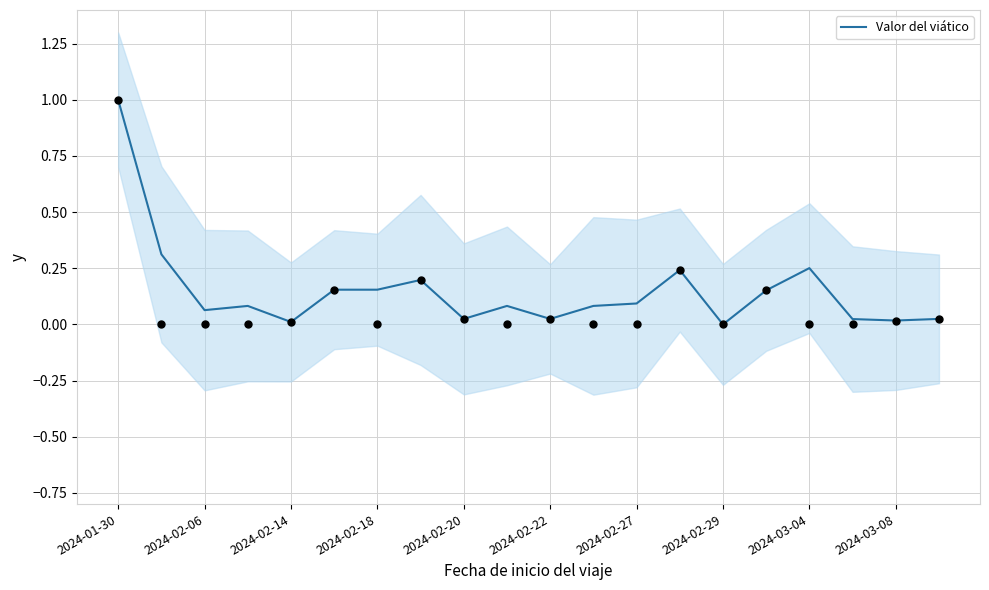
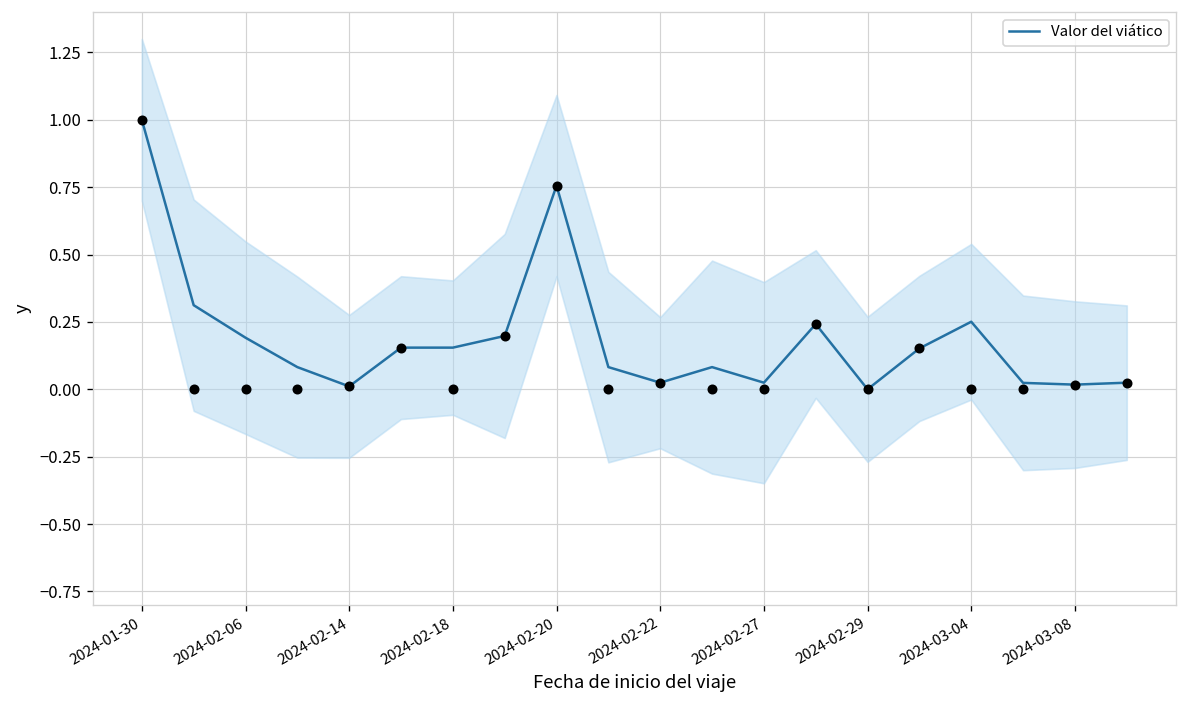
Valor del viático, 2024-02-06: 0.06 -> 0.19
Valor del viático, 2024-02-20: 0.02 -> 0.76
Valor del viático, 2024-02-27: 0.09 -> 0.02
